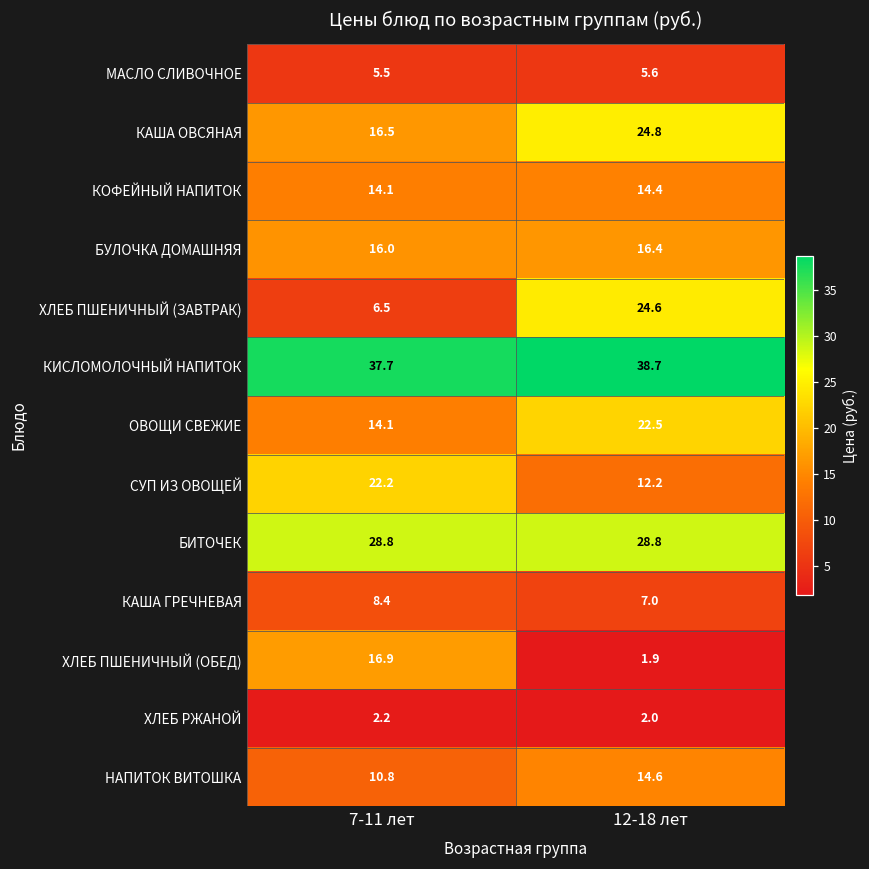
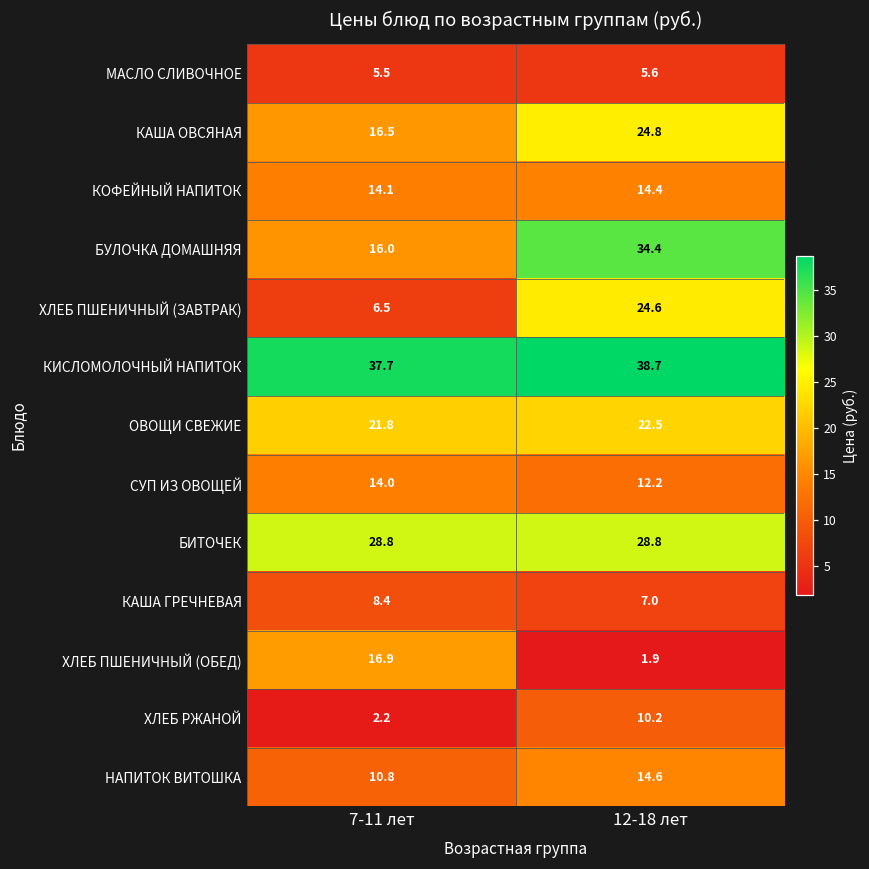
БУЛОЧКА ДОМАШНЯЯ, 12-18 лет: 16.4 -> 34.4
ОВОЩИ СВЕЖИЕ, 7-11 лет: 14.1 -> 21.8
СУП ИЗ ОВОЩЕЙ, 7-11 лет: 22.2 -> 14.0
ХЛЕБ РЖАНОЙ, 12-18 лет: 2.0 -> 10.2
